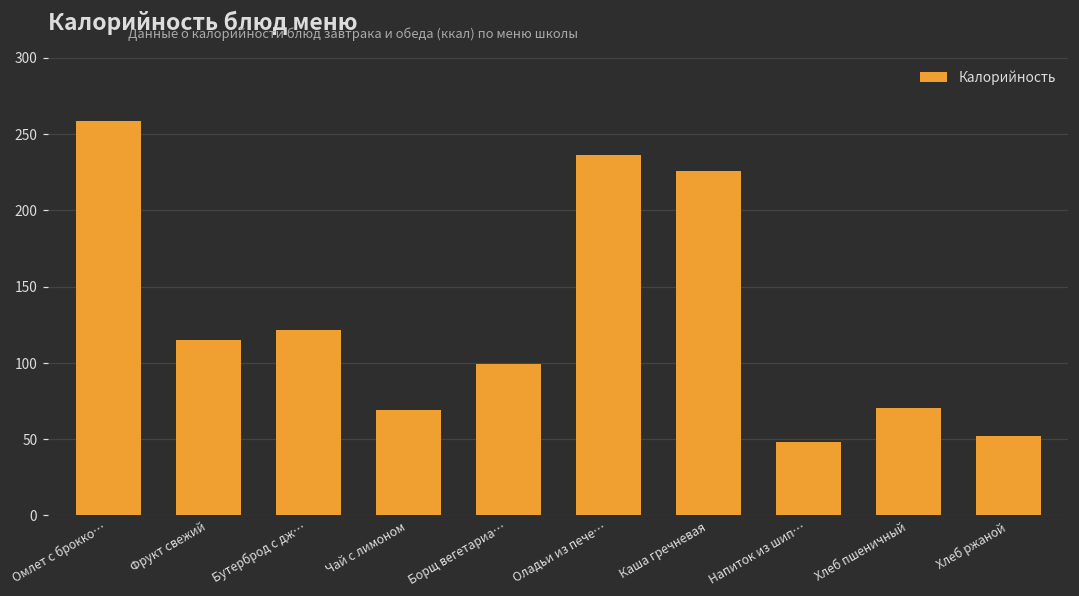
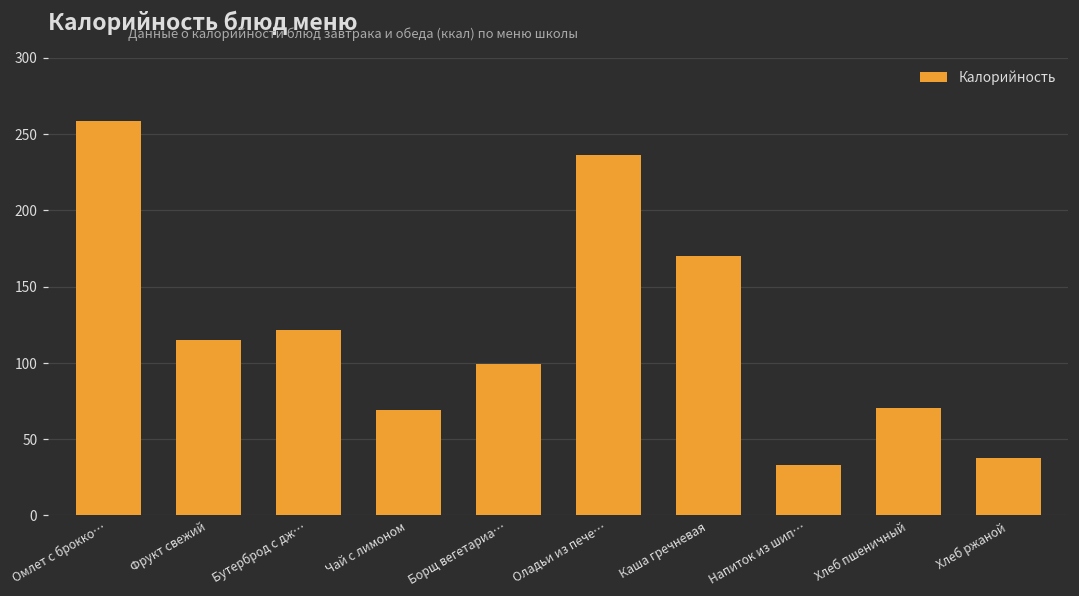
Каша гречневая: 226 -> 170
Напиток из шип…: 48 -> 33
Хлеб ржаной: 52 -> 37
